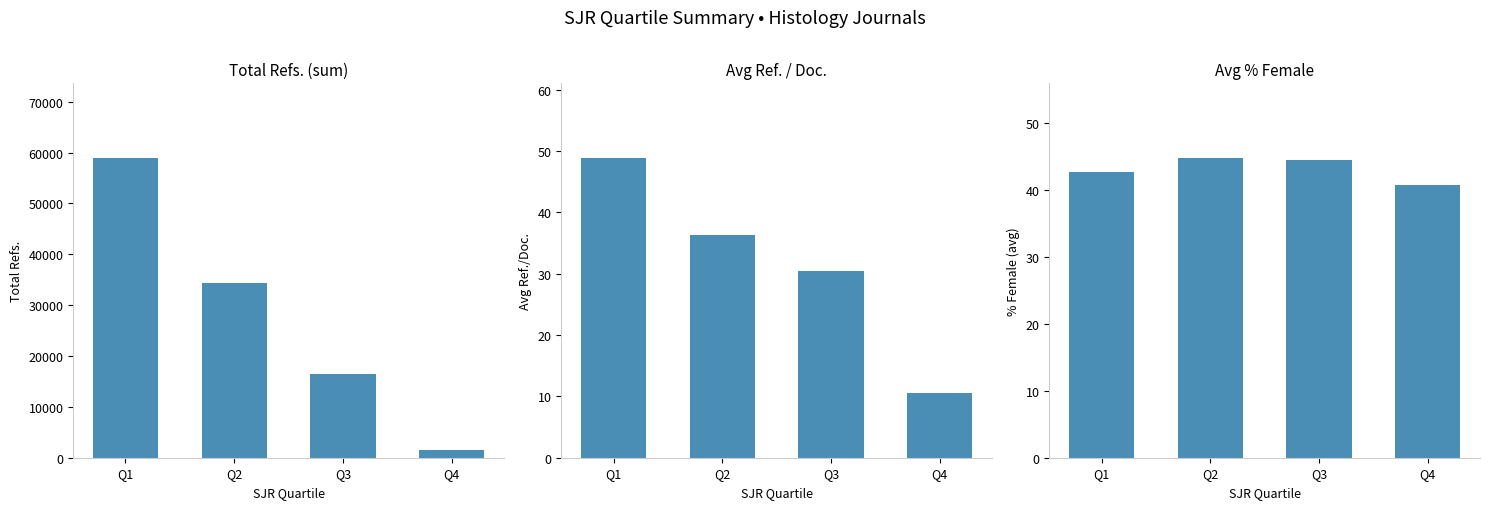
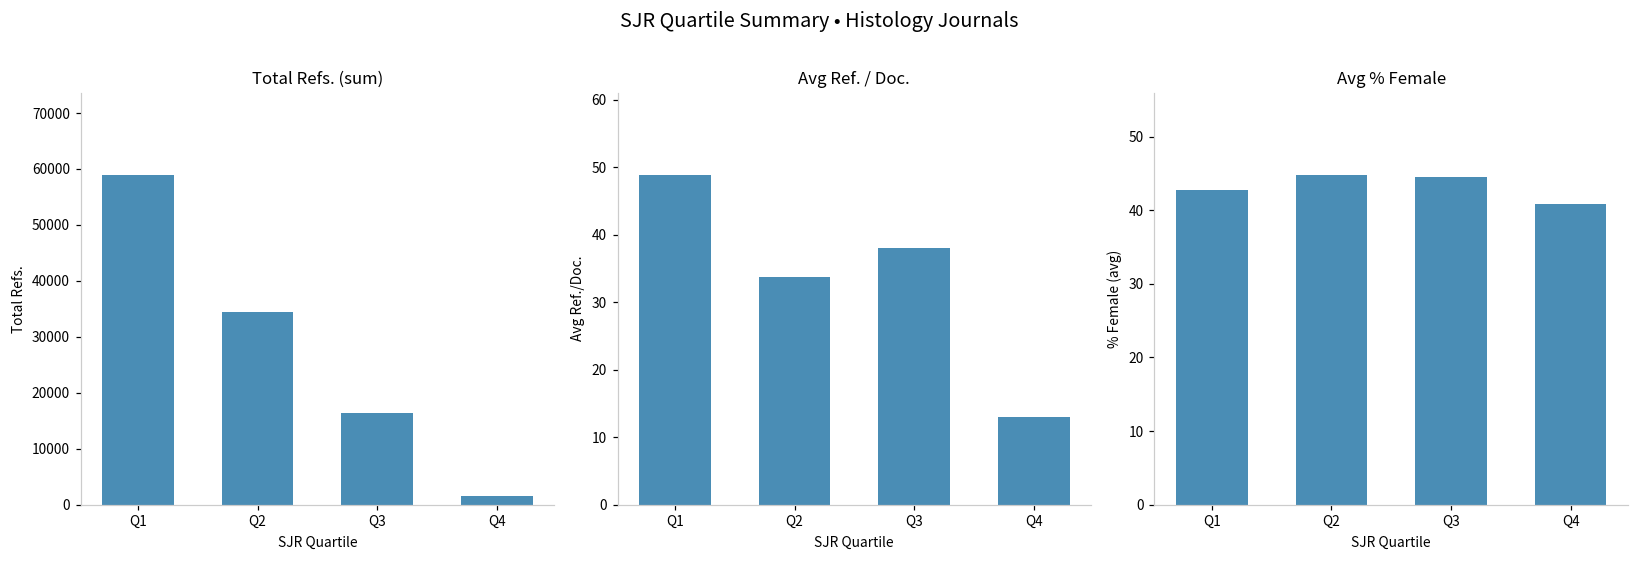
Avg Ref. / Doc., Q2: 36 -> 34
Avg Ref. / Doc., Q3: 30 -> 38
Avg Ref. / Doc., Q4: 11 -> 13
